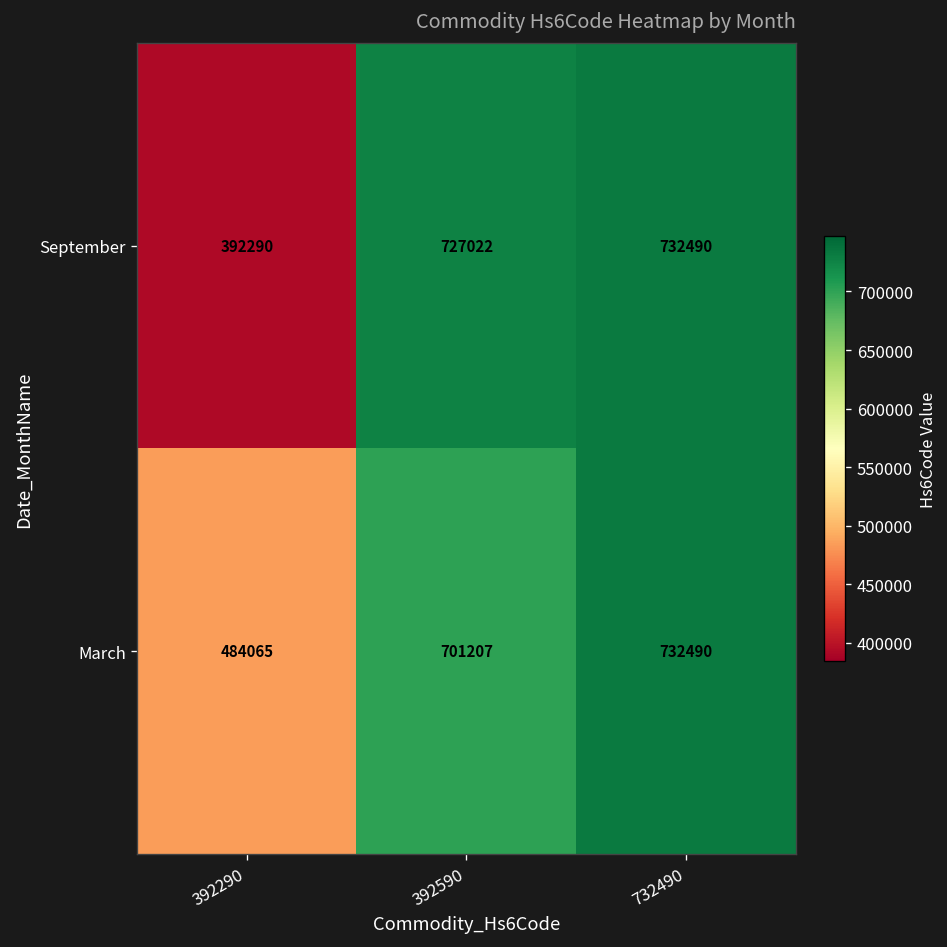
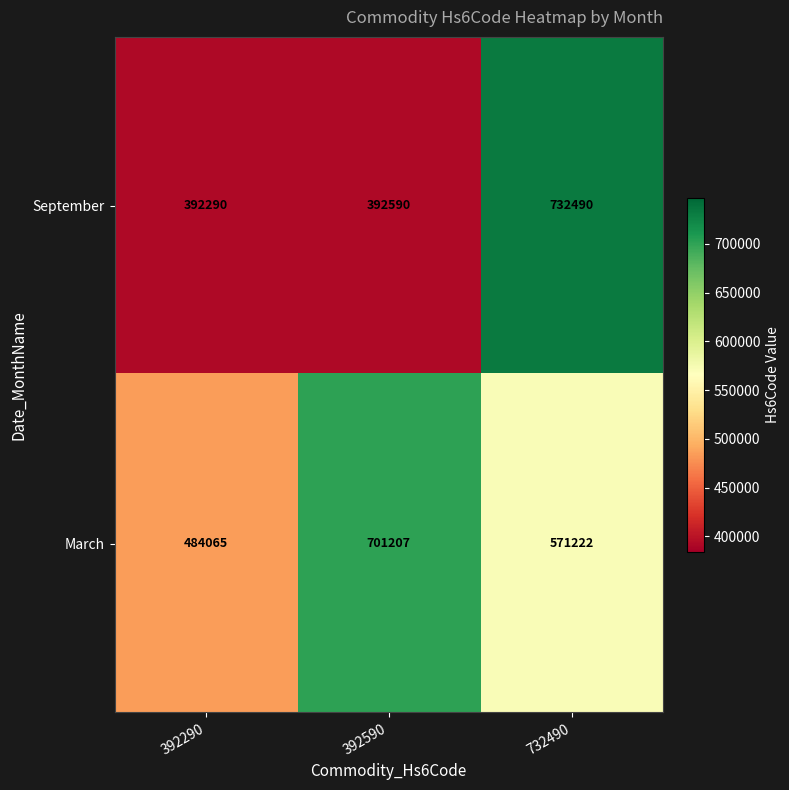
September, 392590: 727022 -> 392590
March, 732490: 732490 -> 571222
